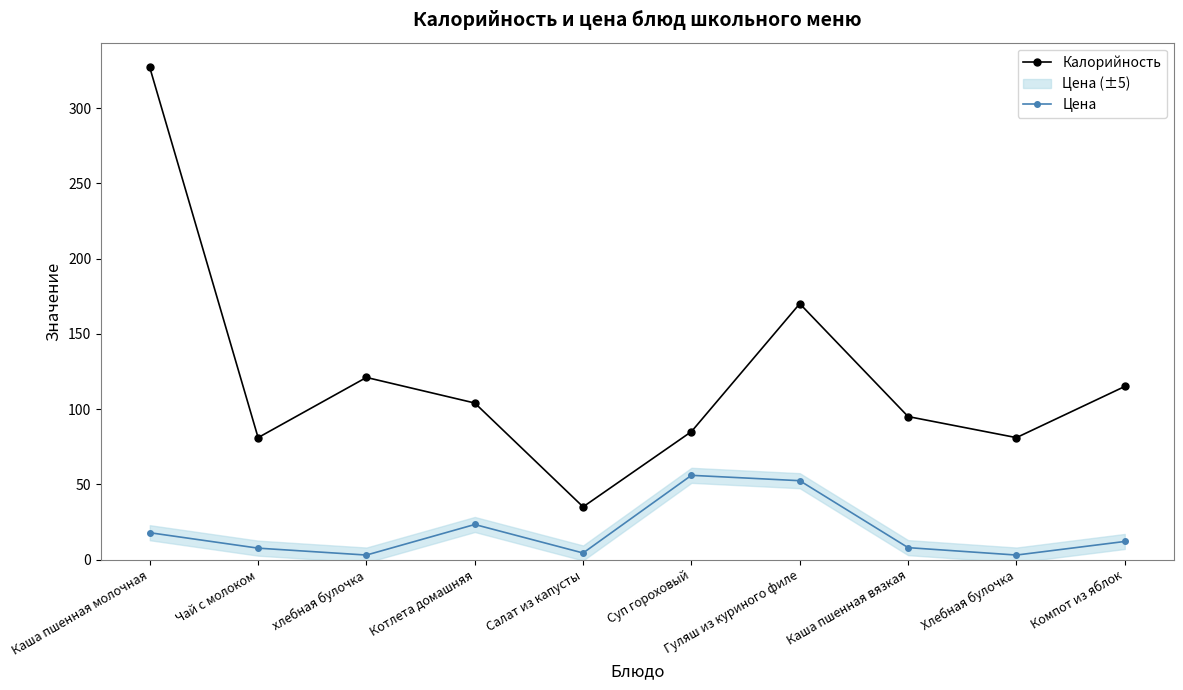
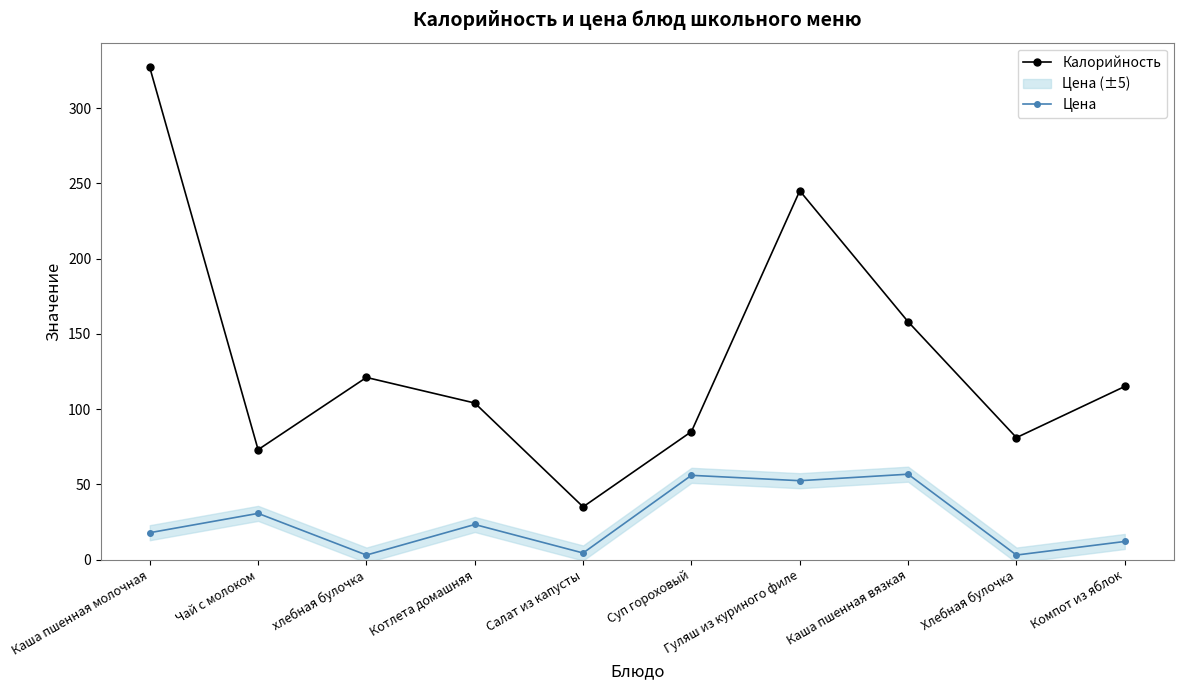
Калорийность, Чай с молоком: 81 -> 73
Цена, Чай с молоком: 8 -> 31
Калорийность, Гуляш из куриного филе: 170 -> 245
Калорийность, Каша пшенная вязкая: 95 -> 158
Цена, Каша пшенная вязкая: 8 -> 57
